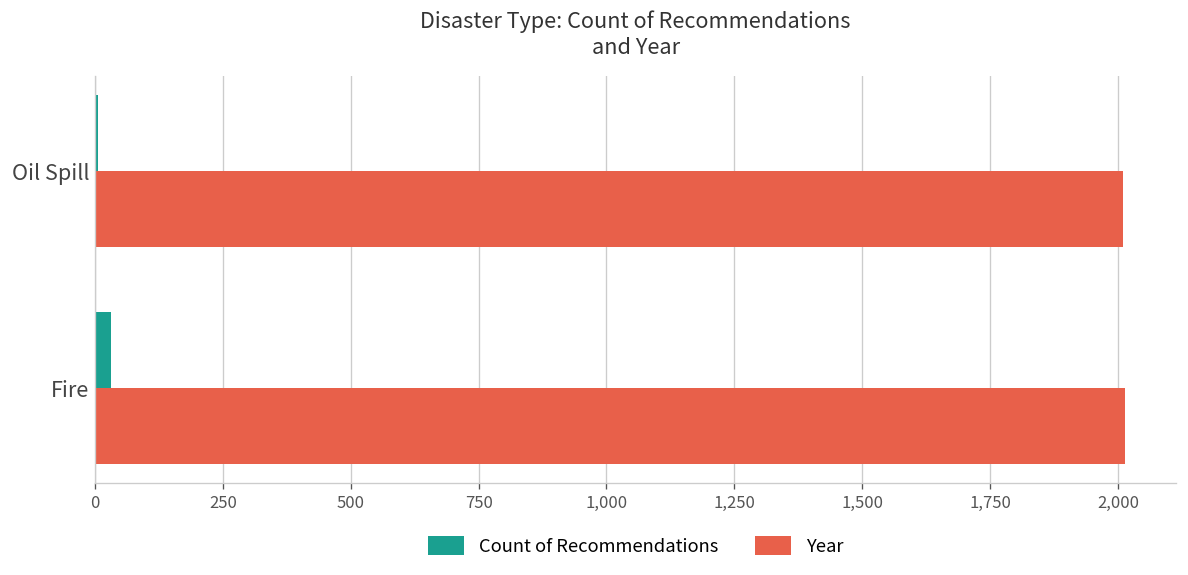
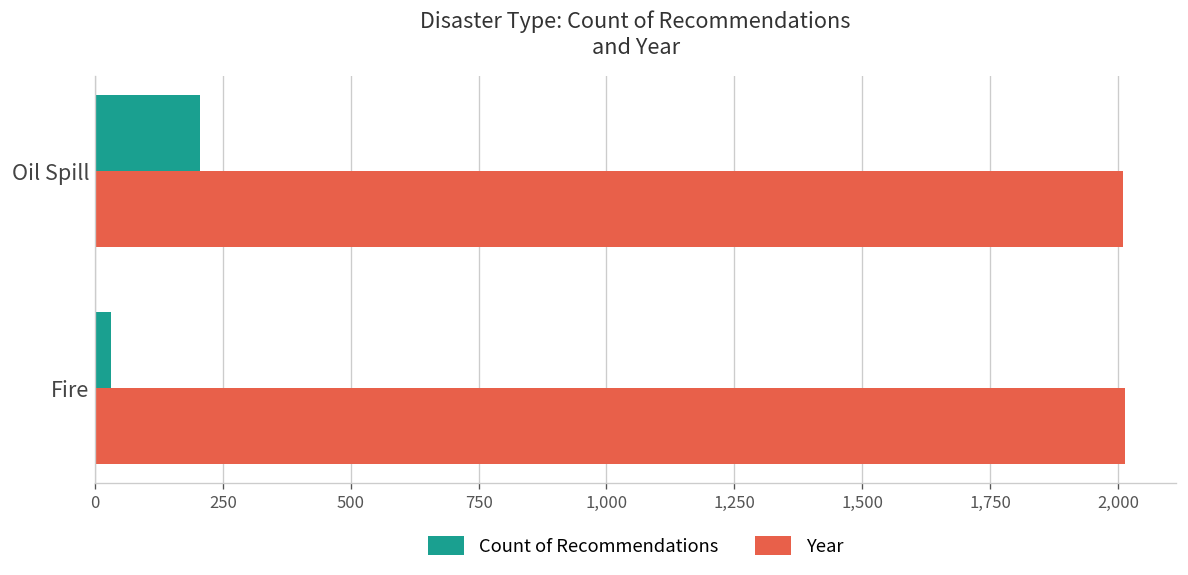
Count of Recommendations, Oil Spill: 10 -> 210
